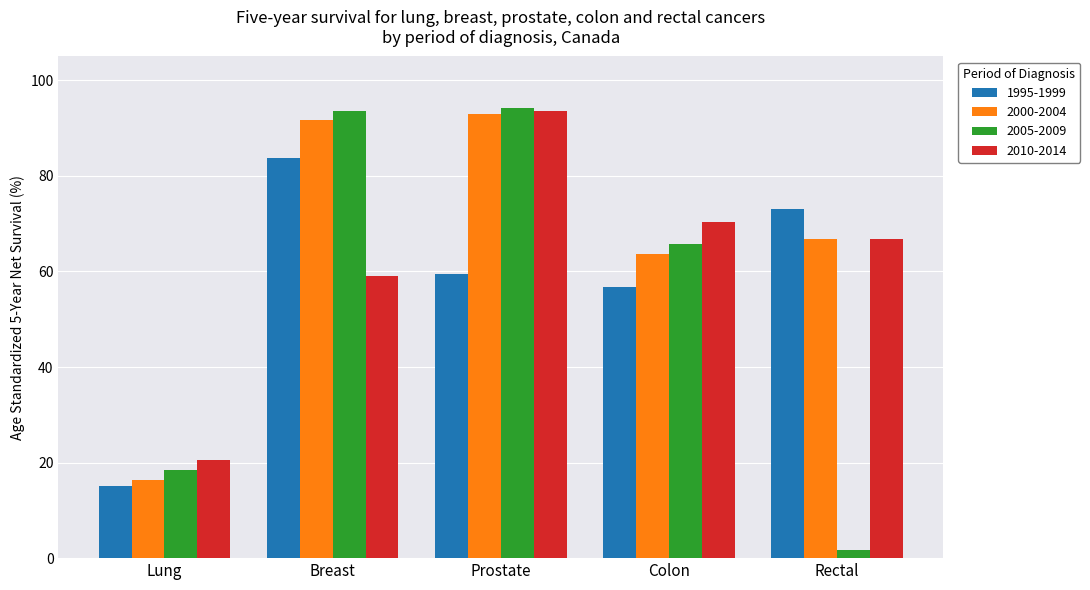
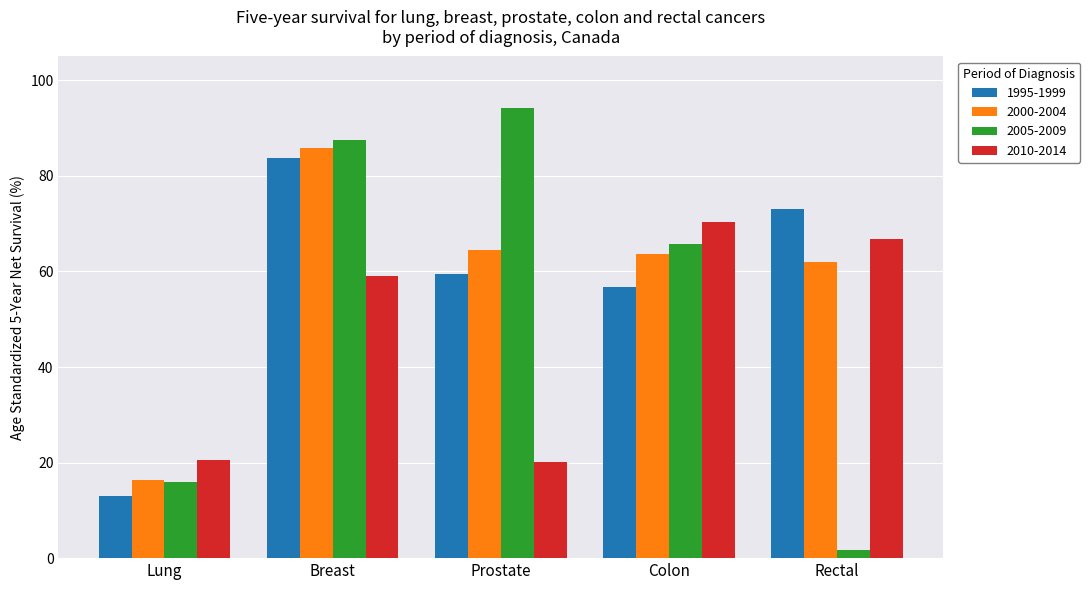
1995-1999, Lung: 15 -> 13
2005-2009, Lung: 19 -> 16
2000-2004, Breast: 92 -> 86
2005-2009, Breast: 94 -> 88
2000-2004, Prostate: 93 -> 65
2010-2014, Prostate: 94 -> 20
2000-2004, Rectal: 67 -> 62
